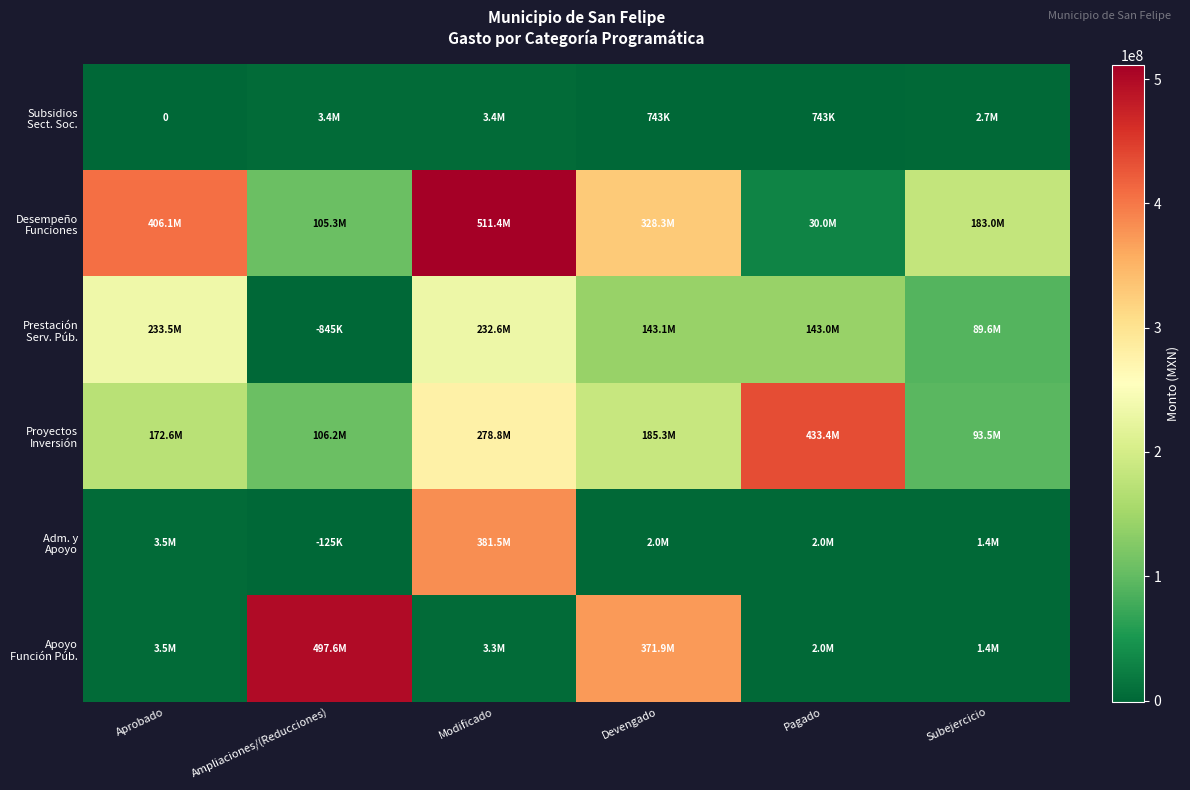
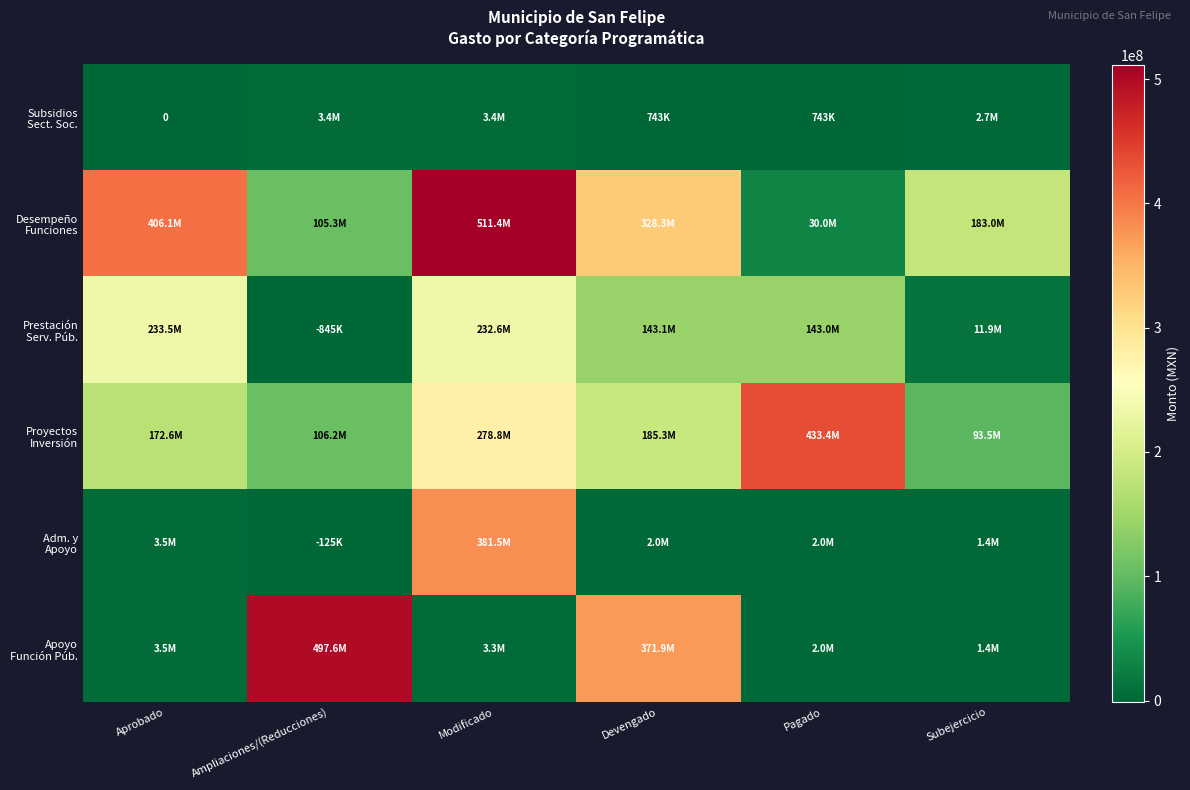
Prestación Serv. Púb., Subejercicio: 89.6M -> 11.9M
